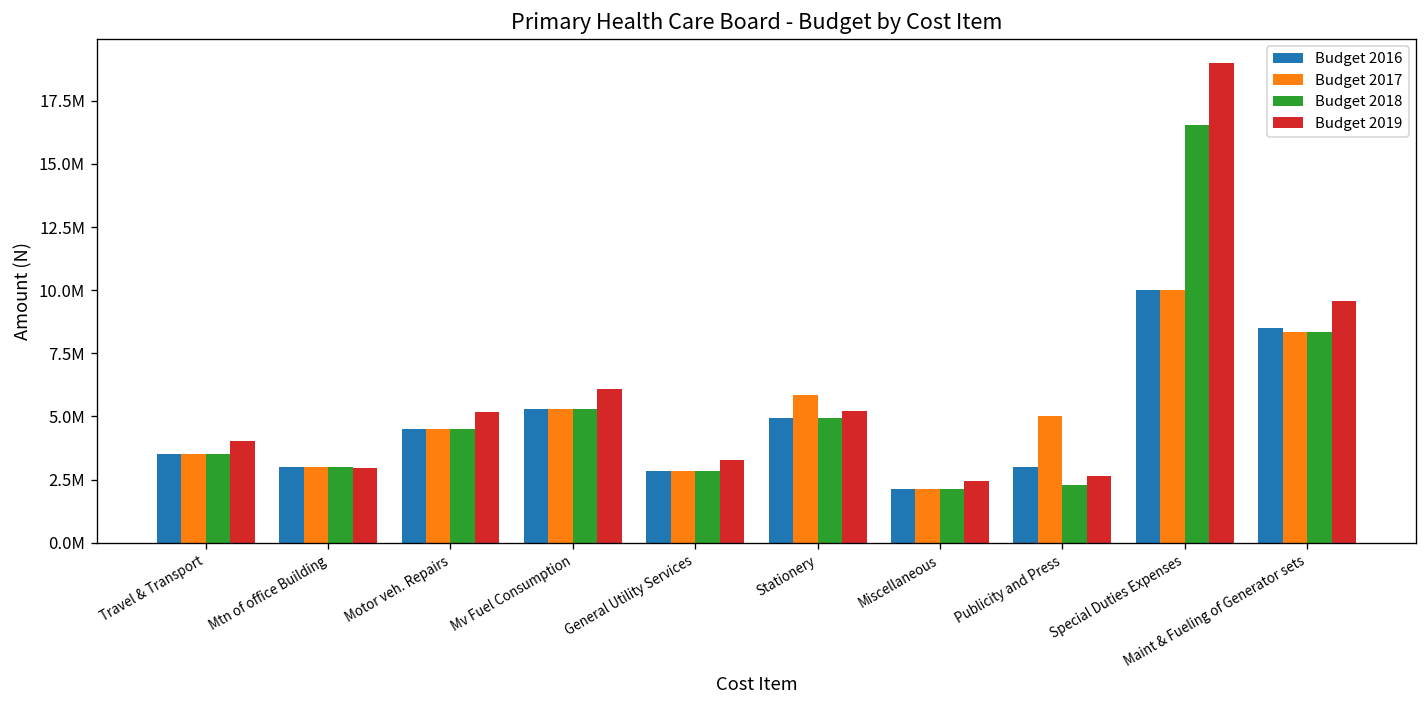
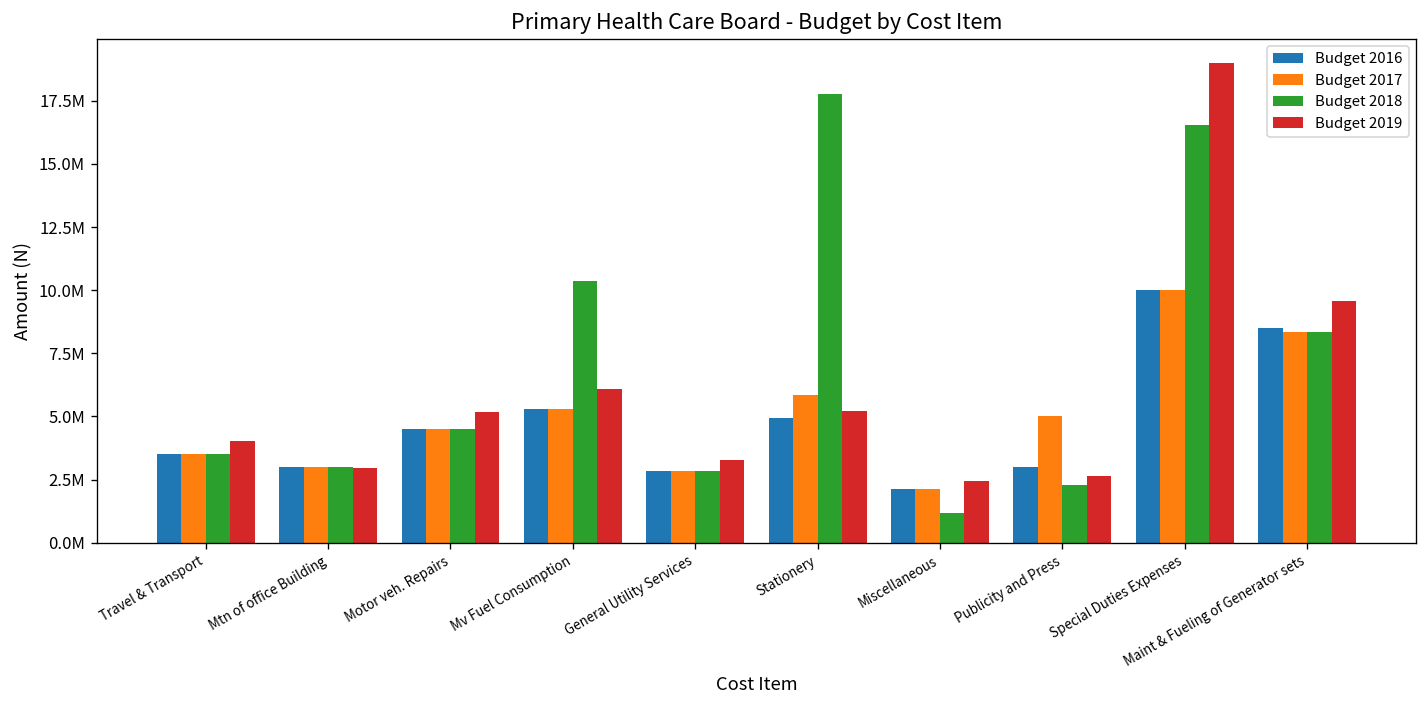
Budget 2018, Mv Fuel Consumption: 5300000 -> 10400000
Budget 2018, Stationery: 4900000 -> 17800000
Budget 2018, Miscellaneous: 2100000 -> 1200000
